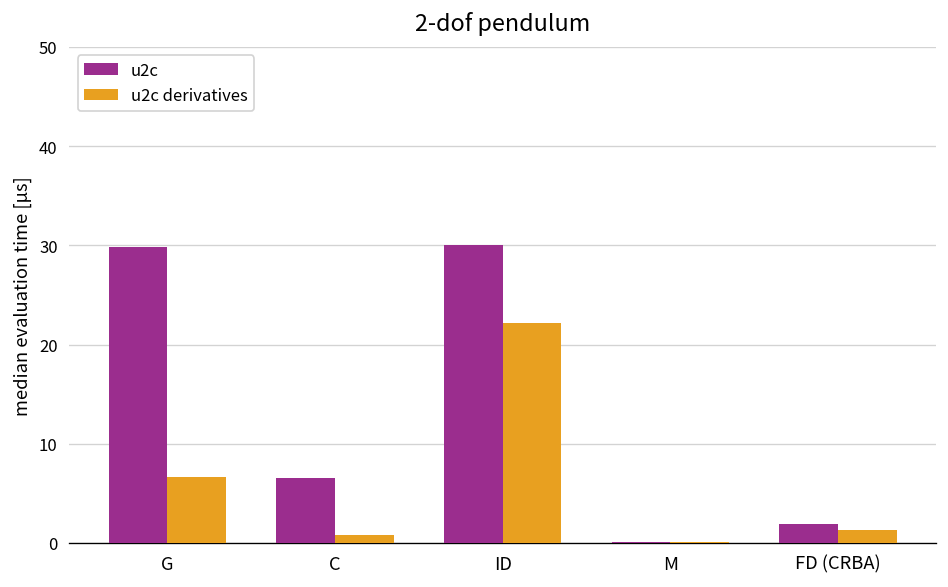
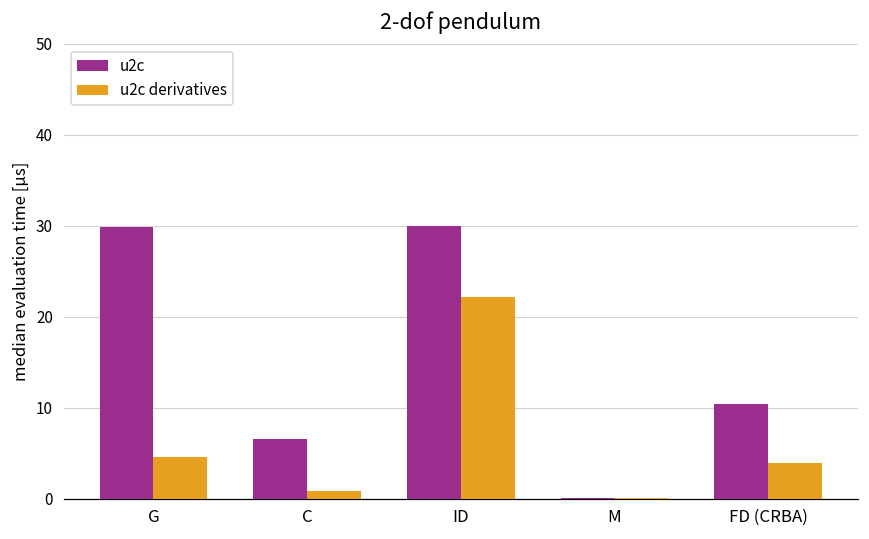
u2c derivatives, G: 7 -> 5
u2c, FD (CRBA): 2 -> 10
u2c derivatives, FD (CRBA): 1 -> 4
